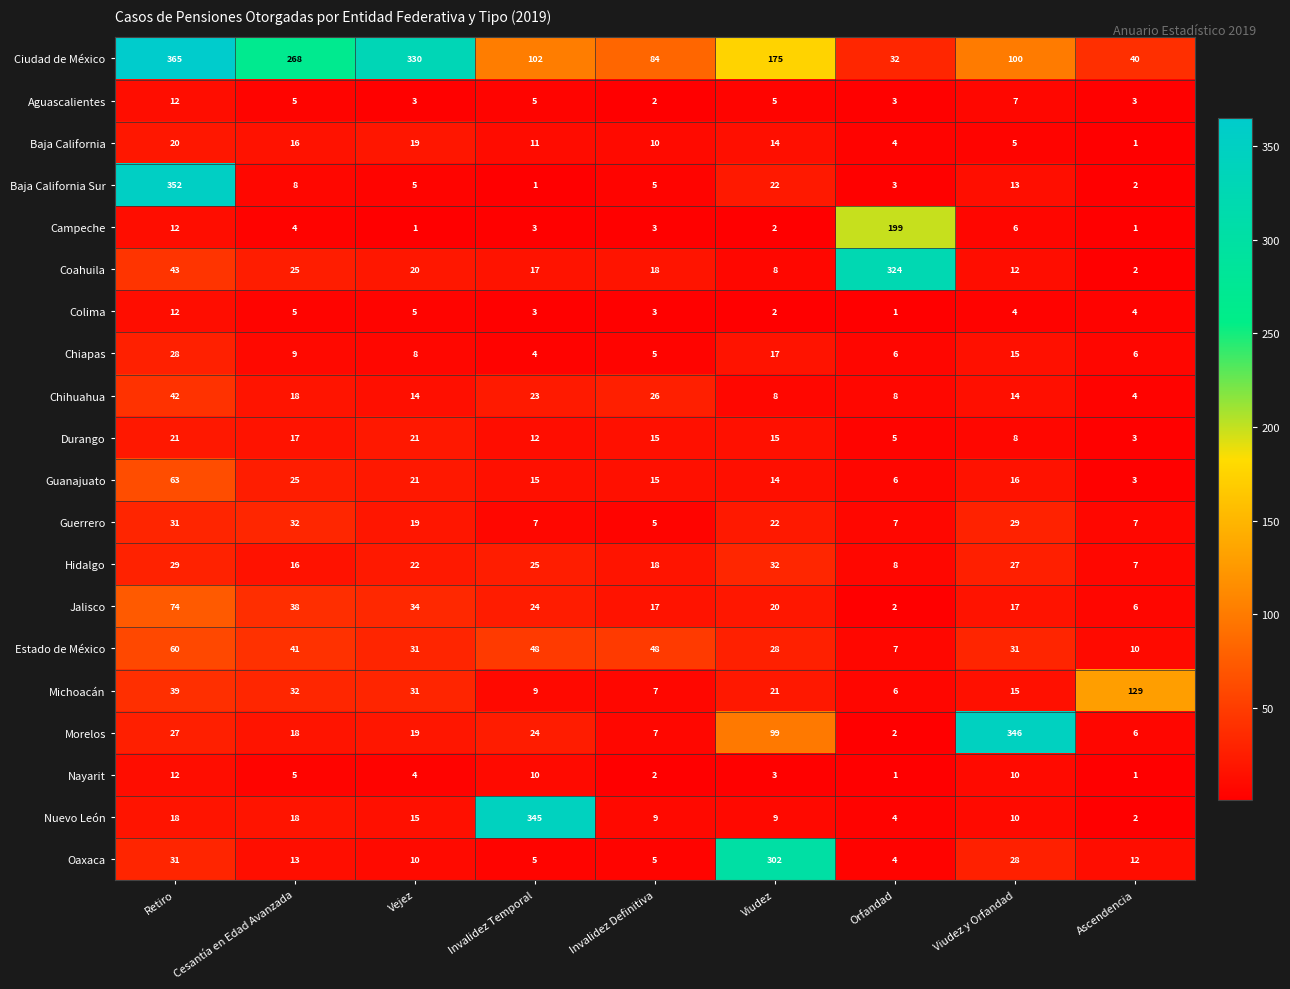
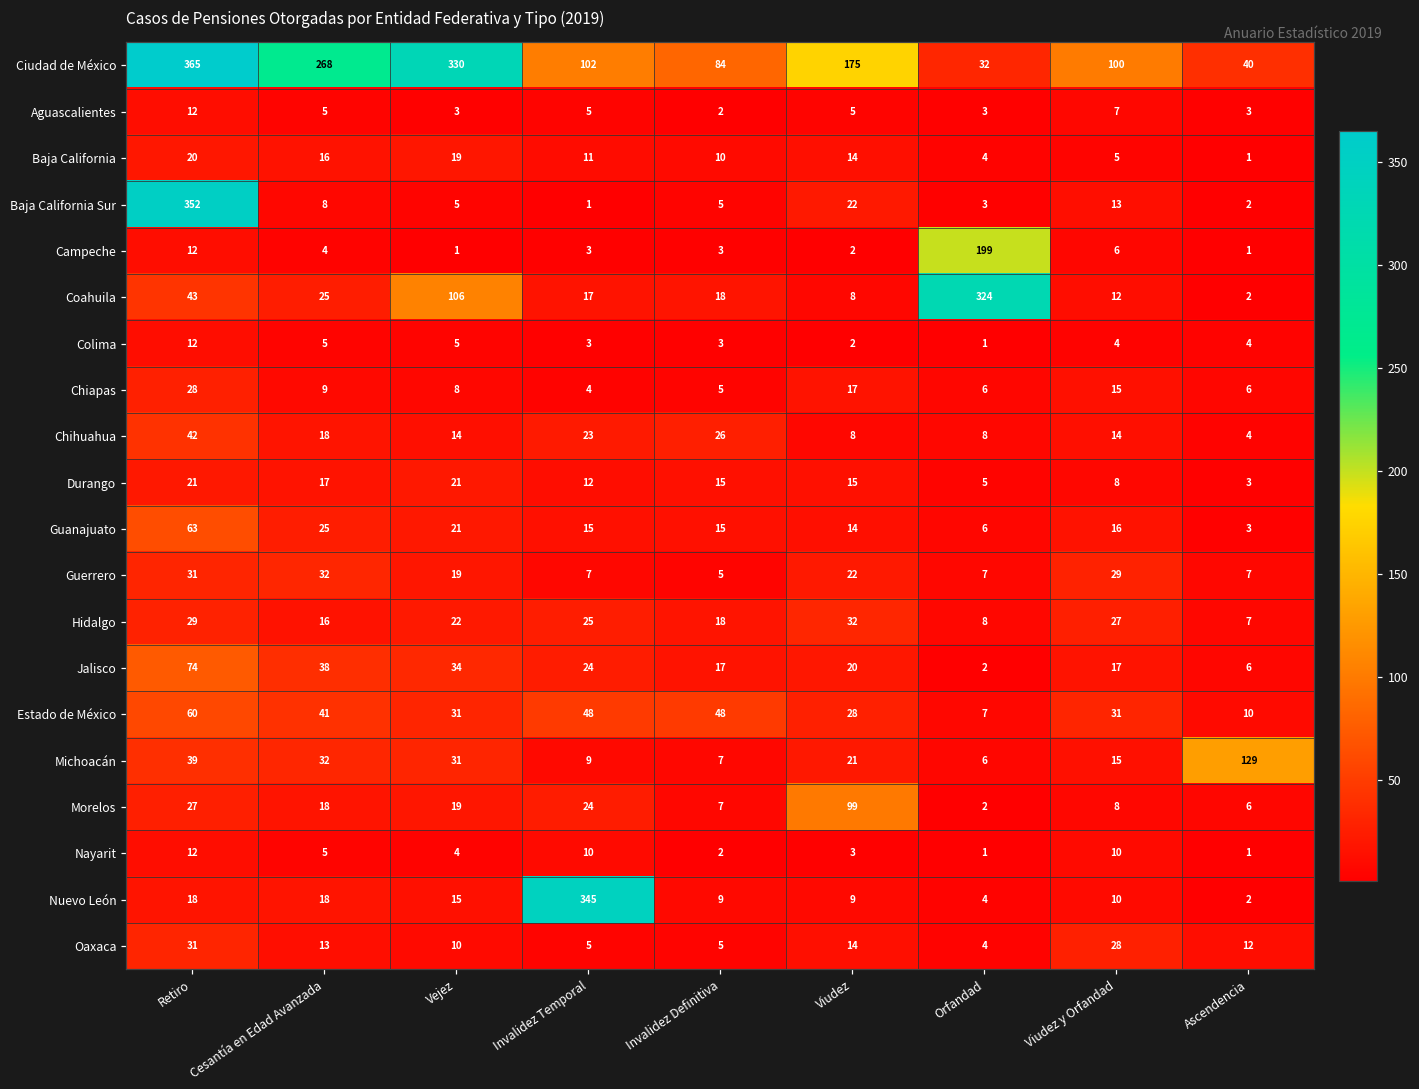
Coahuila, Vejez: 20 -> 106
Morelos, Viudez y Orfandad: 346 -> 8
Oaxaca, Viudez: 302 -> 14
